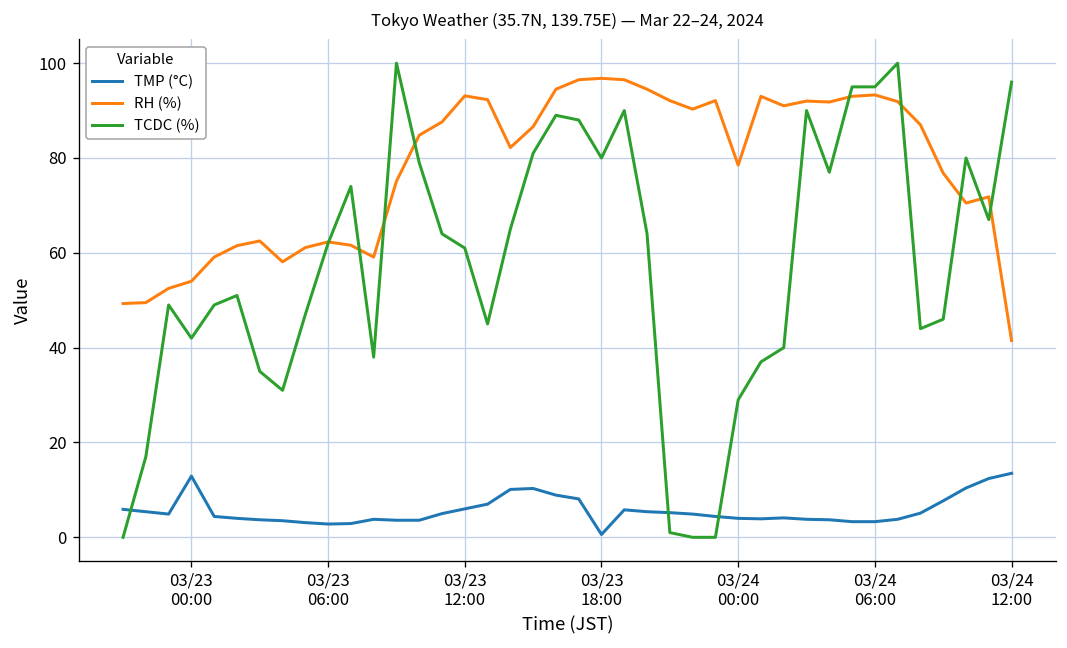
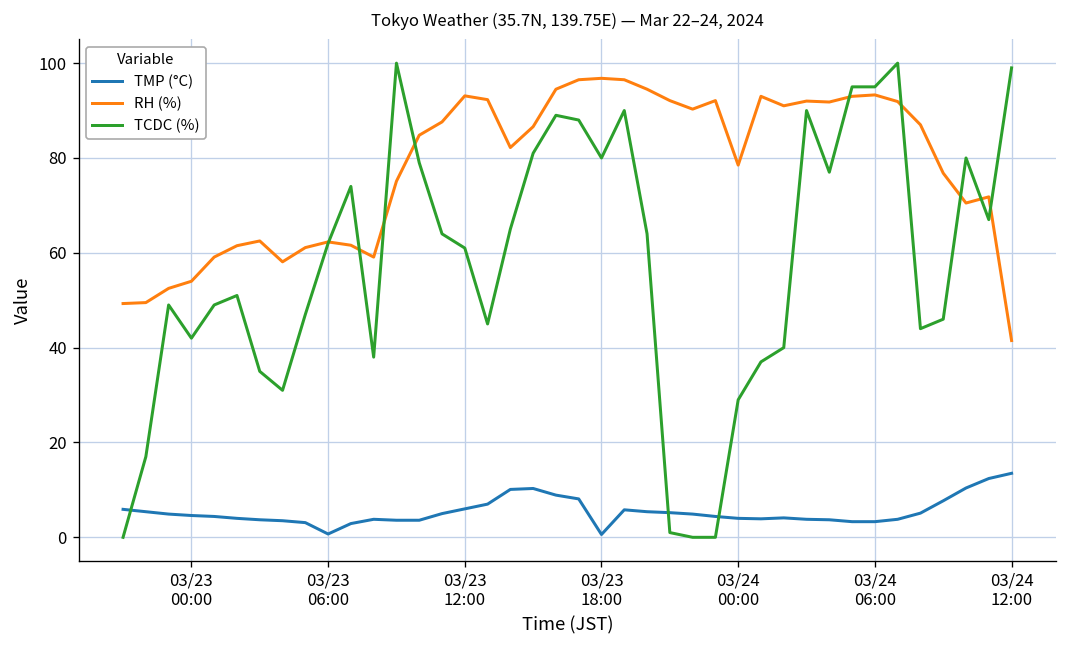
TMP (°C), 03/23 00:00: 13 -> 5
TMP (°C), 03/23 06:00: 3 -> 1
TCDC (%), 03/24 12:00: 96 -> 99
